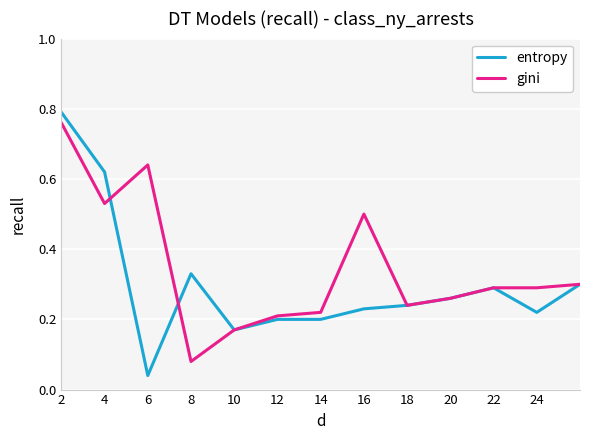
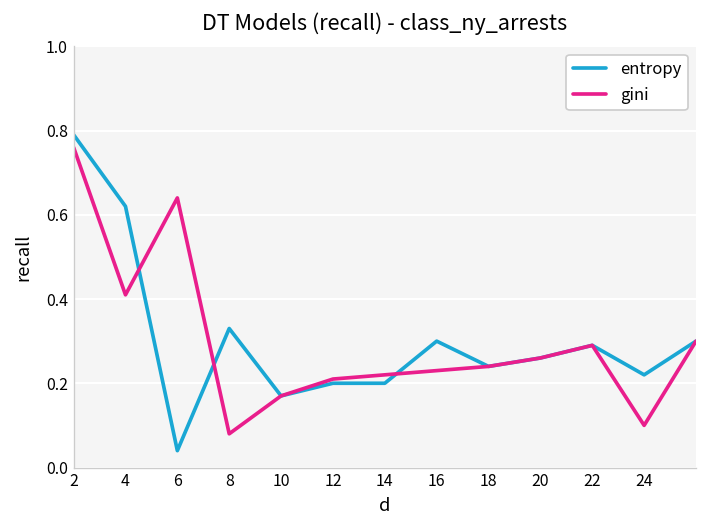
gini, 4: 0.53 -> 0.41
entropy, 16: 0.23 -> 0.30
gini, 16: 0.50 -> 0.23
gini, 24: 0.29 -> 0.10
